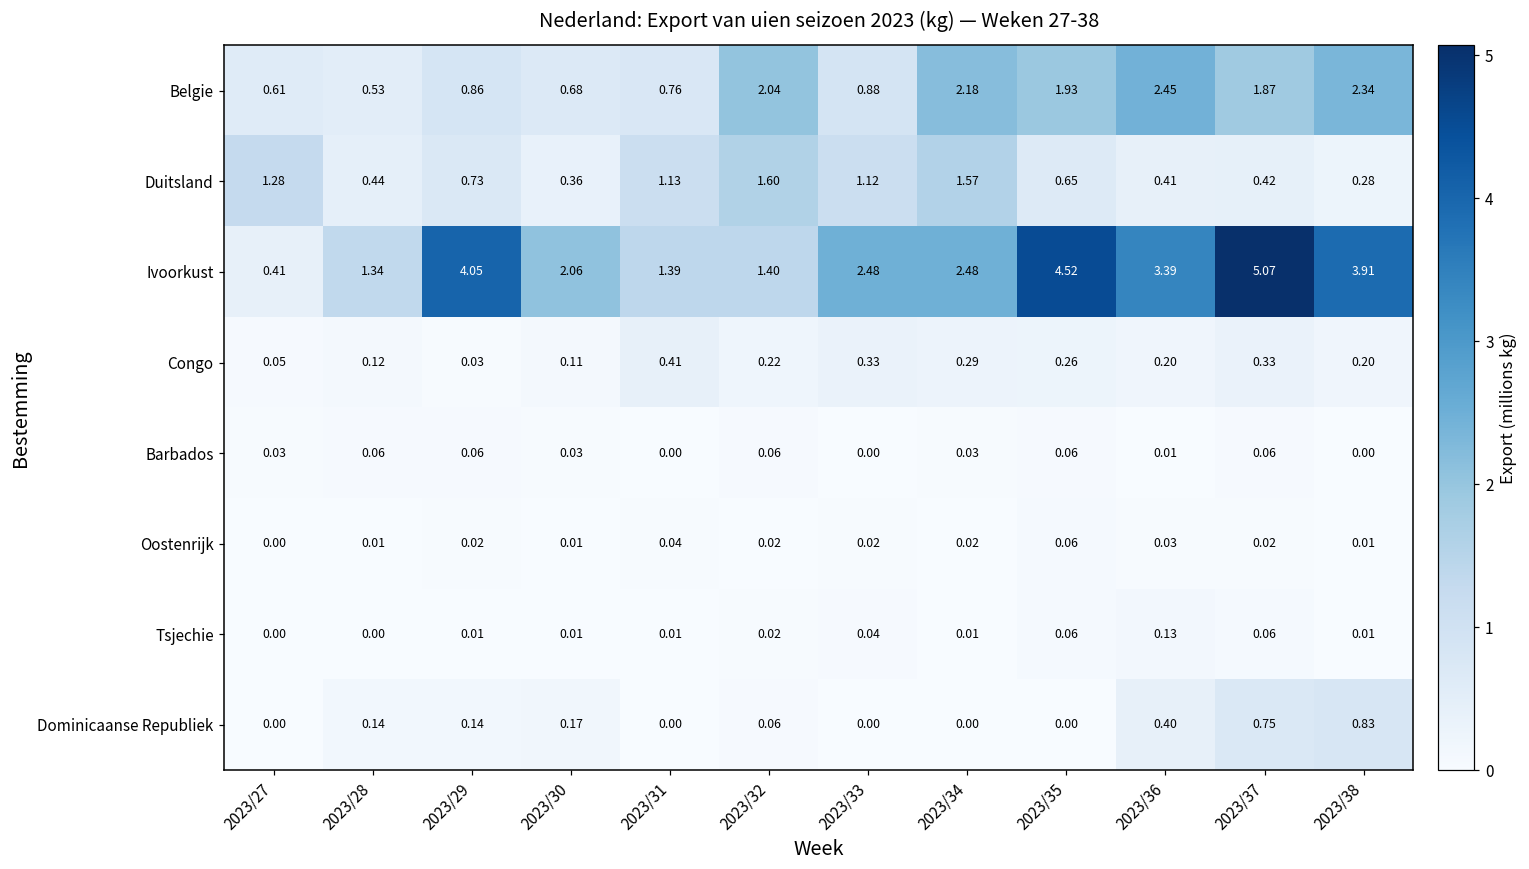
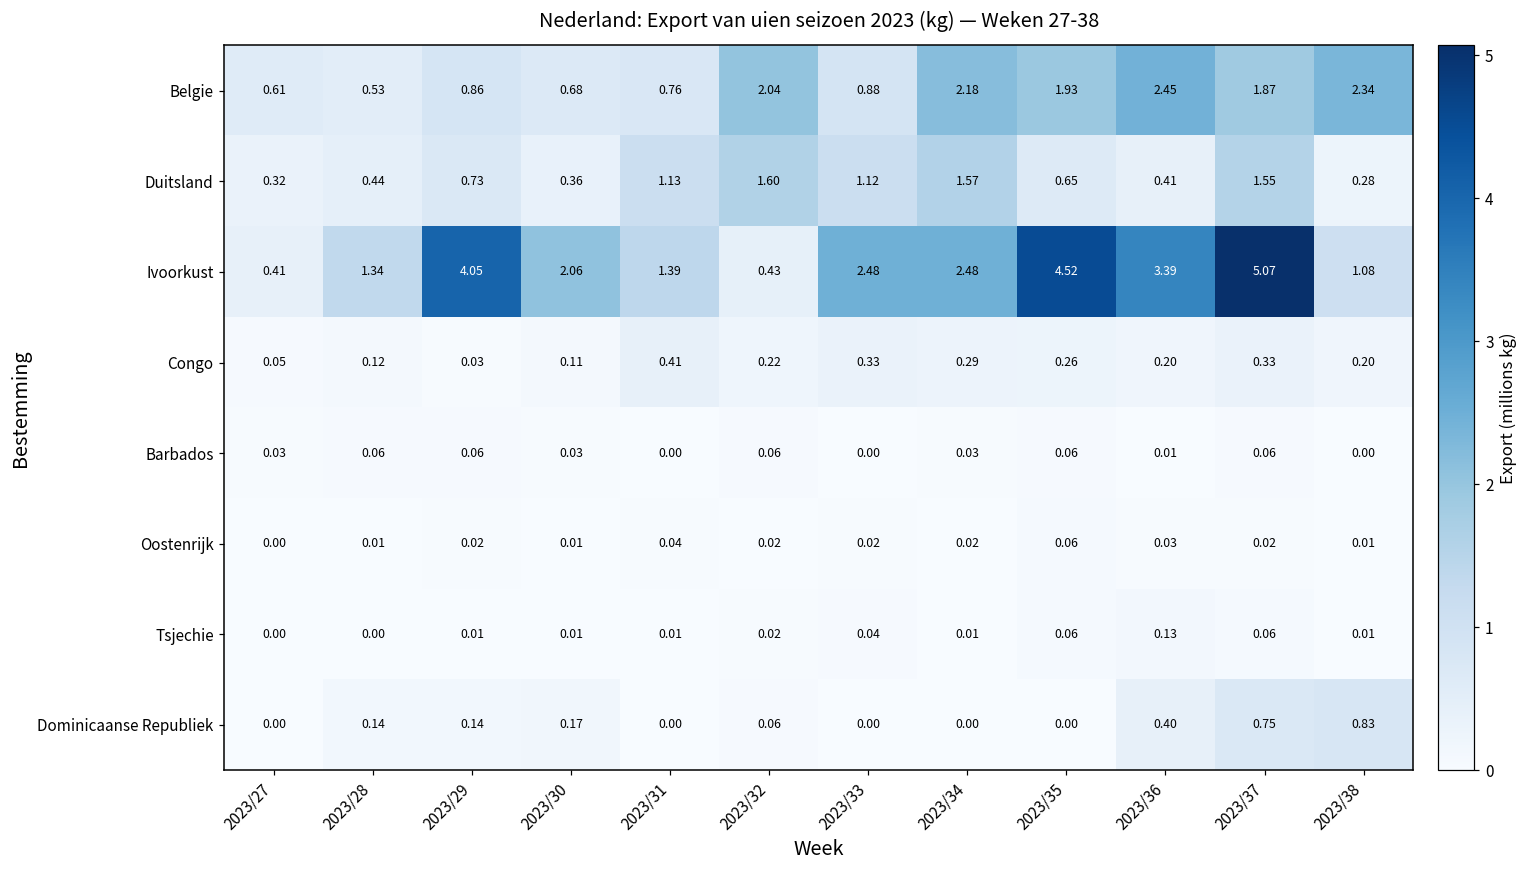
Duitsland, 2023/27: 1.28 -> 0.32
Duitsland, 2023/37: 0.42 -> 1.55
Ivoorkust, 2023/32: 1.40 -> 0.43
Ivoorkust, 2023/38: 3.91 -> 1.08
